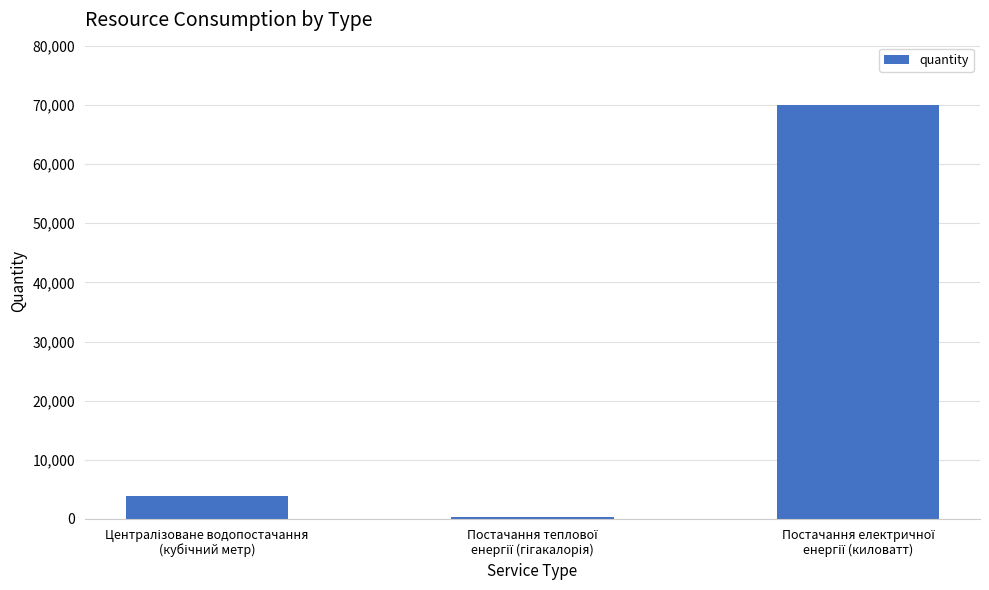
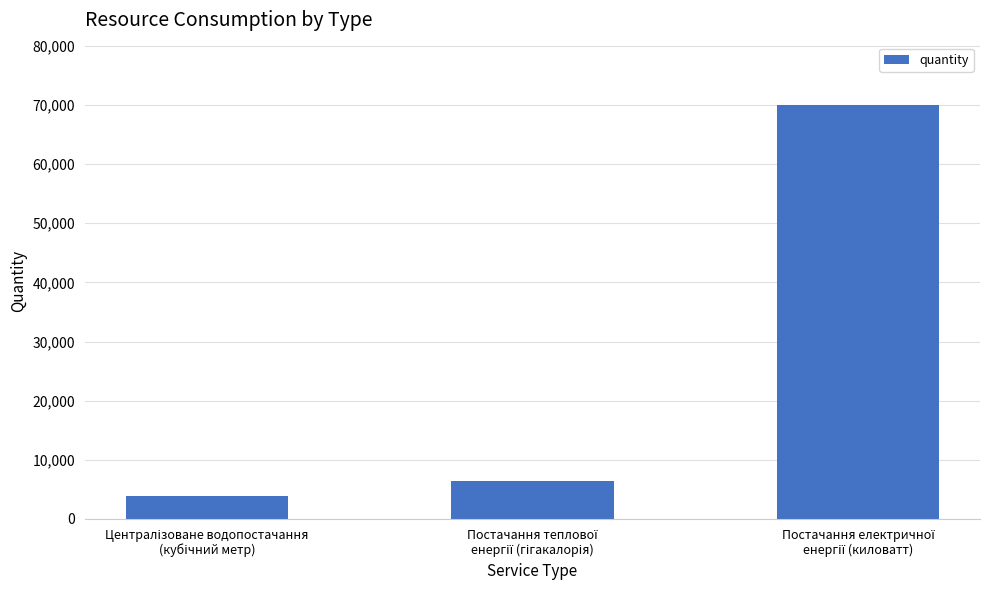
Постачання теплової енергії (гігакалорія): 0 -> 6,000
